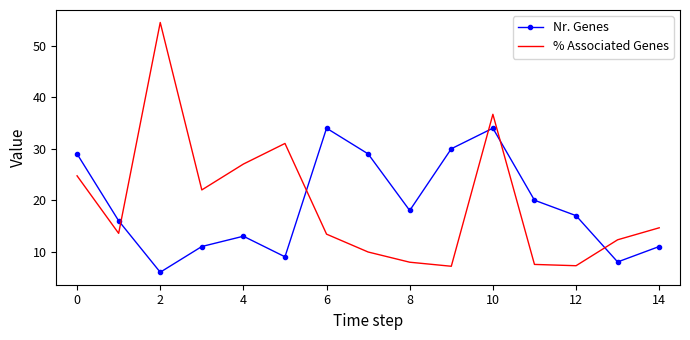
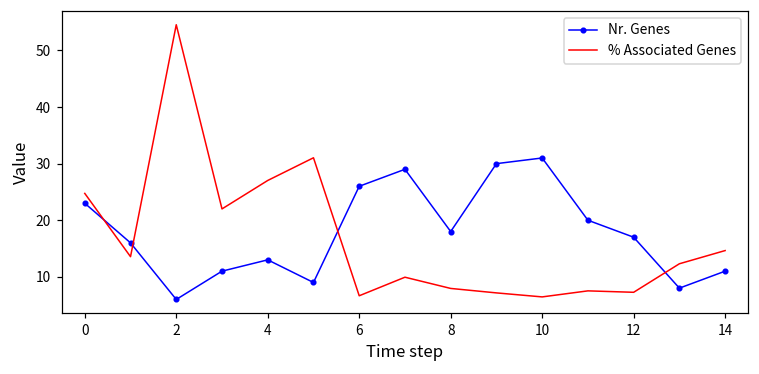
Nr. Genes, 0: 29 -> 23
Nr. Genes, 6: 34 -> 26
% Associated Genes, 6: 13 -> 7
Nr. Genes, 10: 34 -> 31
% Associated Genes, 10: 37 -> 6
